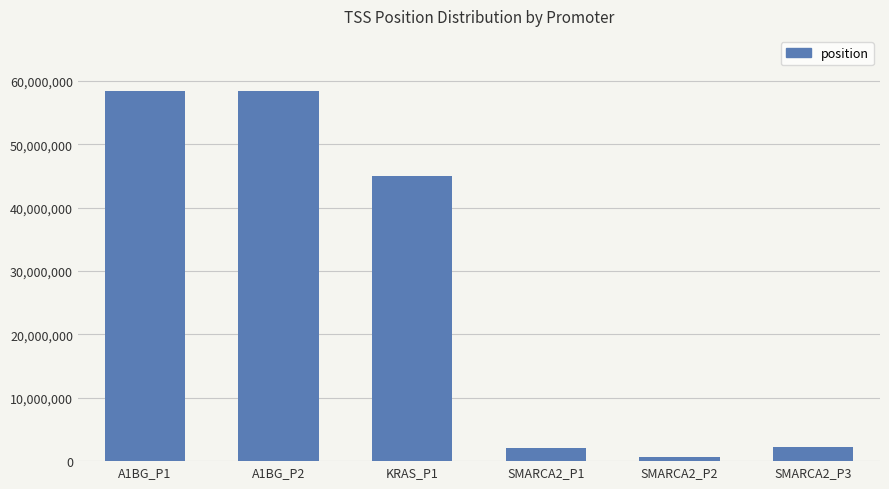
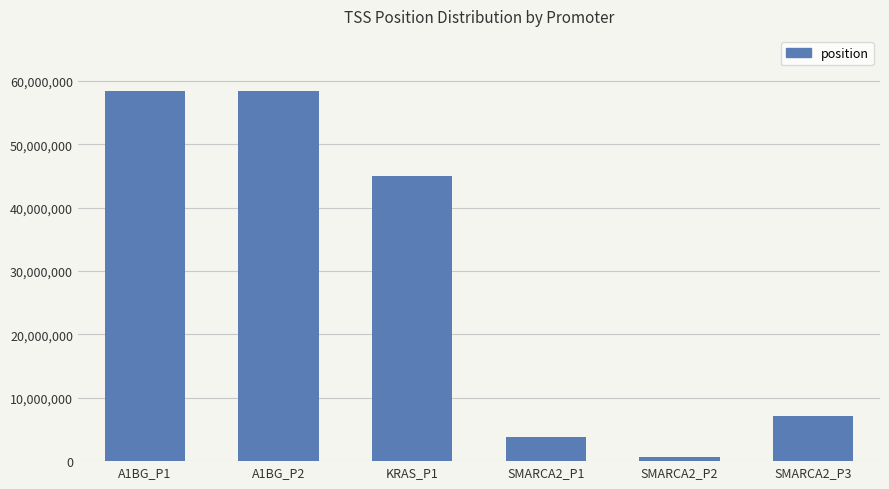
SMARCA2_P1: 2,000,000 -> 4,000,000
SMARCA2_P3: 2,000,000 -> 7,000,000
